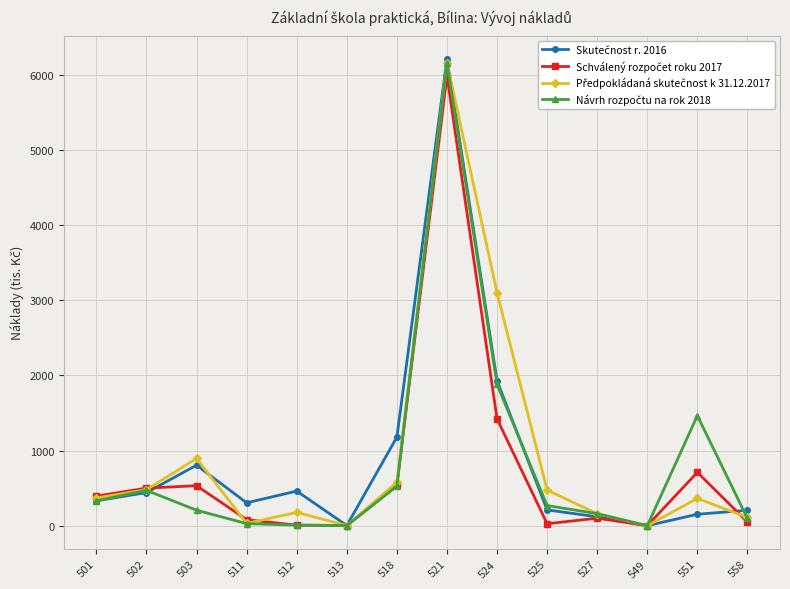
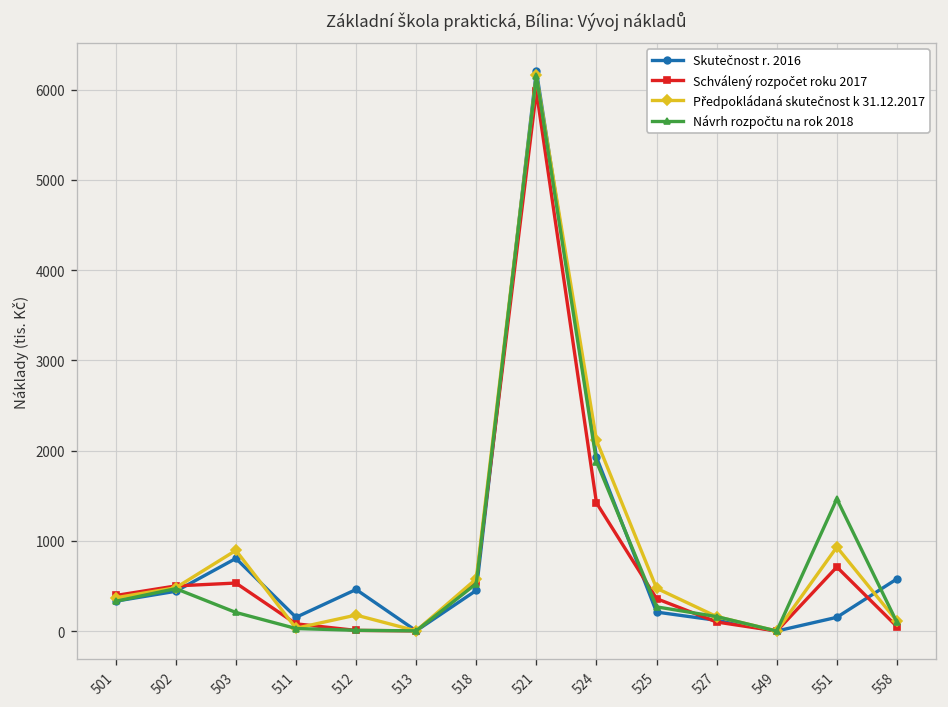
Skutečnost r. 2016, 511: 300 -> 200
Skutečnost r. 2016, 518: 1200 -> 500
Předpokládaná skutečnost k 31.12.2017, 524: 3100 -> 2100
Schválený rozpočet roku 2017, 525: 0 -> 400
Předpokládaná skutečnost k 31.12.2017, 551: 400 -> 900
Skutečnost r. 2016, 558: 200 -> 600
